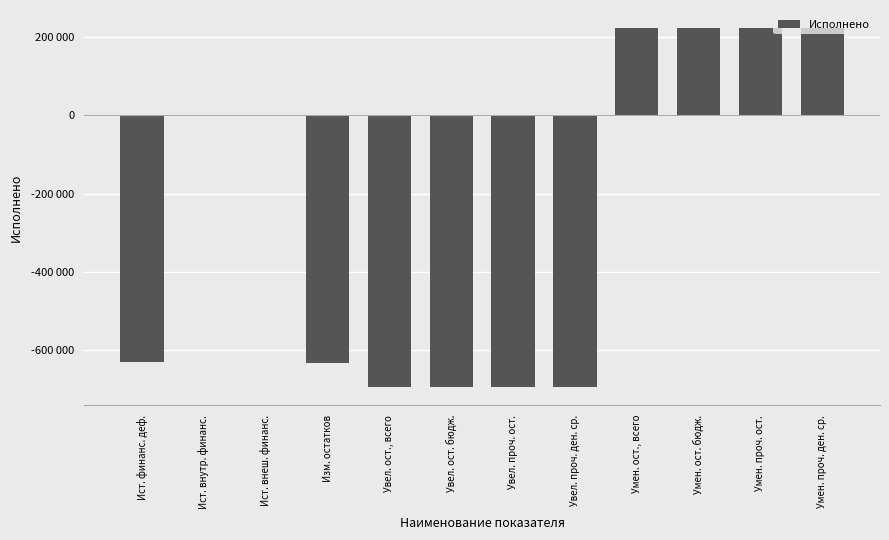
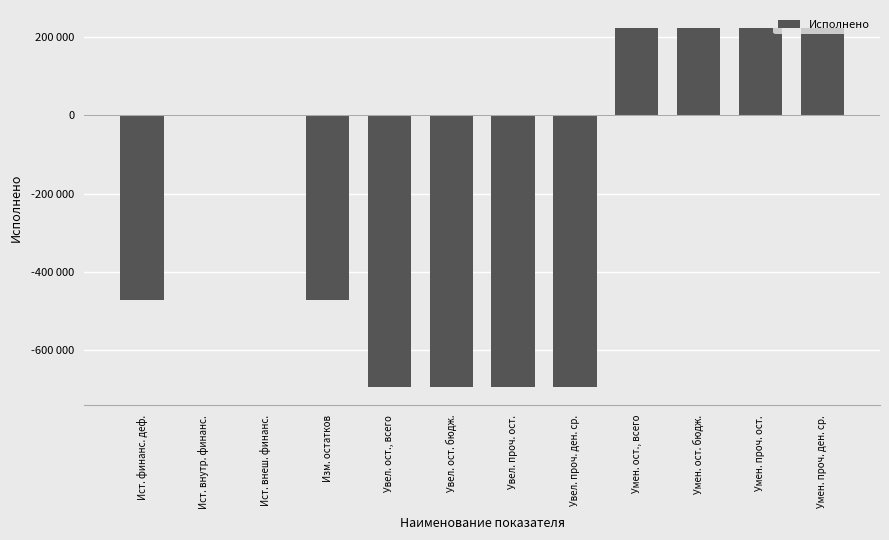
Ист. финанс. деф.: -630000 -> -470000
Изм. остатков: -630000 -> -470000
